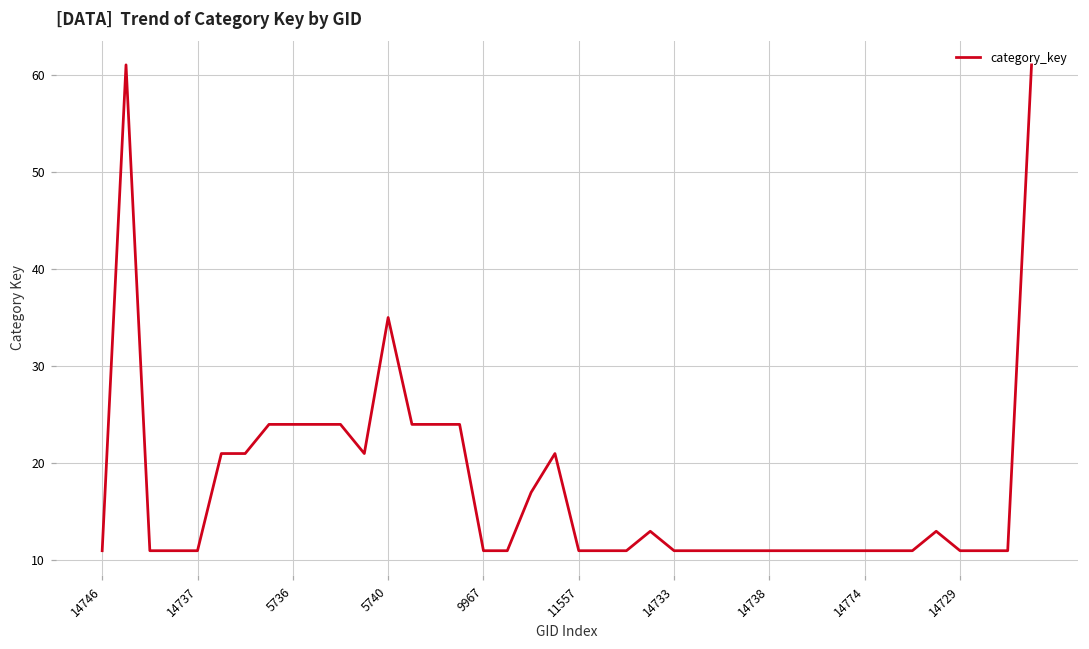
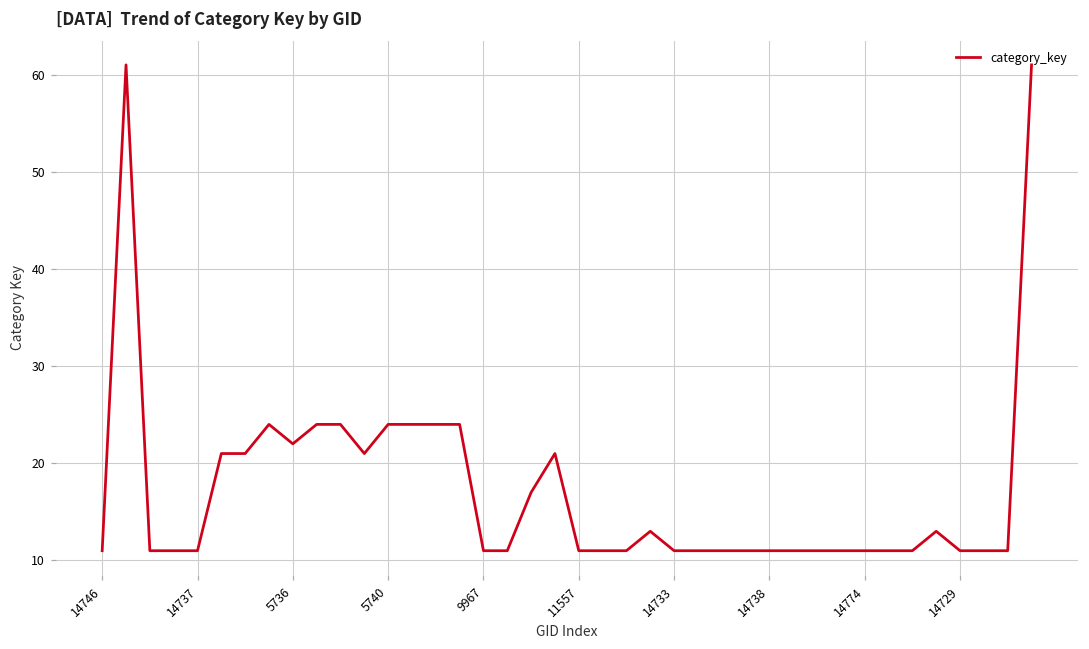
5736: 24 -> 22
5740: 35 -> 24
